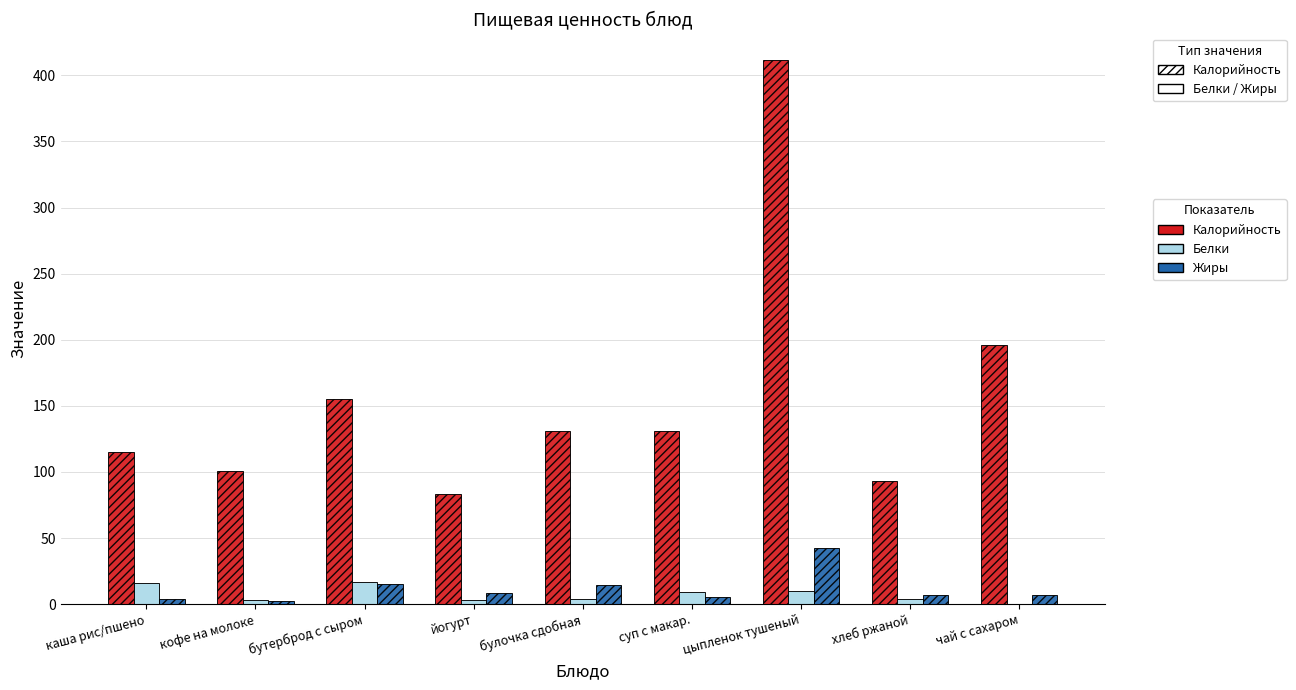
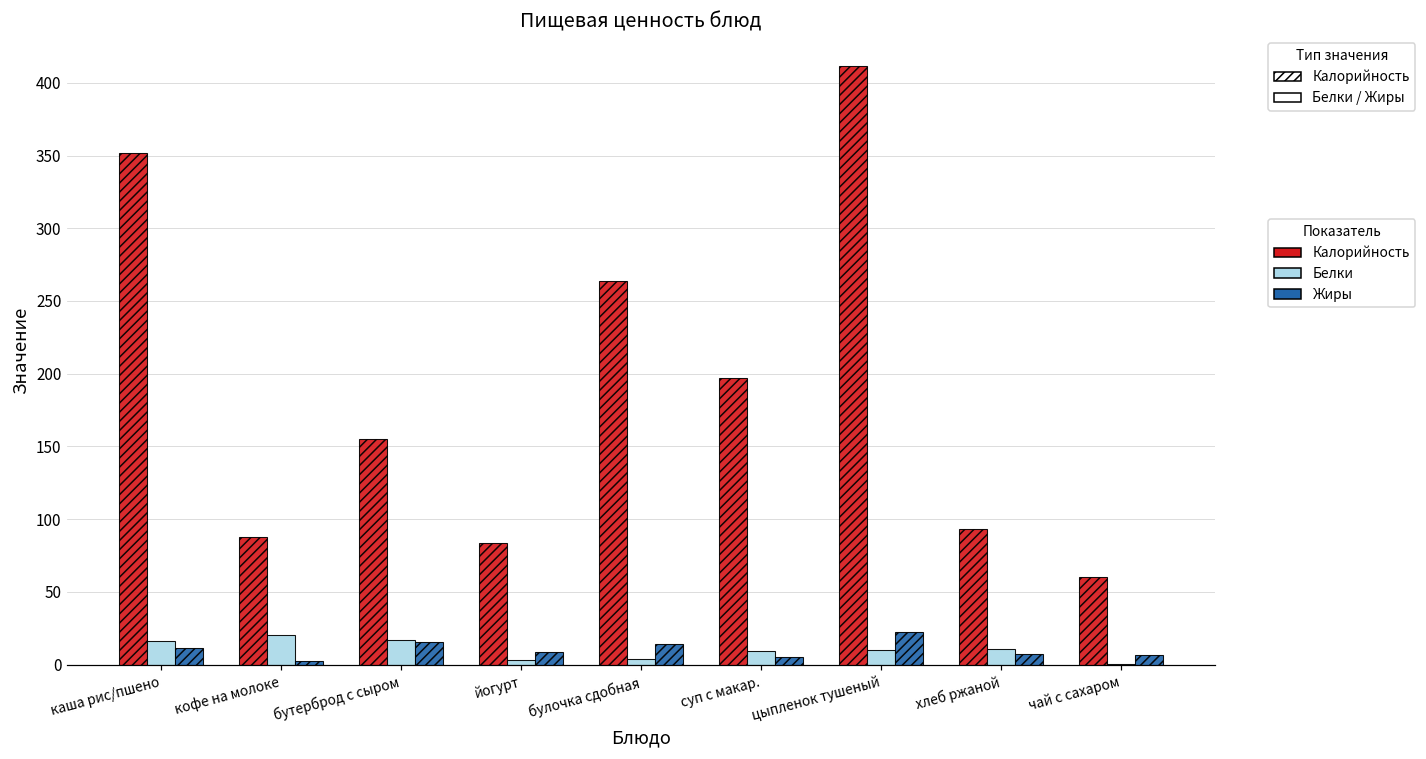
Калорийность, каша рис/пшено: 115 -> 352
Жиры, каша рис/пшено: 4 -> 11
Калорийность, кофе на молоке: 101 -> 88
Белки, кофе на молоке: 3 -> 20
Калорийность, булочка сдобная: 131 -> 264
Калорийность, суп с макар.: 131 -> 197
Жиры, цыпленок тушеный: 42 -> 22
Белки, хлеб ржаной: 4 -> 11
Калорийность, чай с сахаром: 196 -> 60
